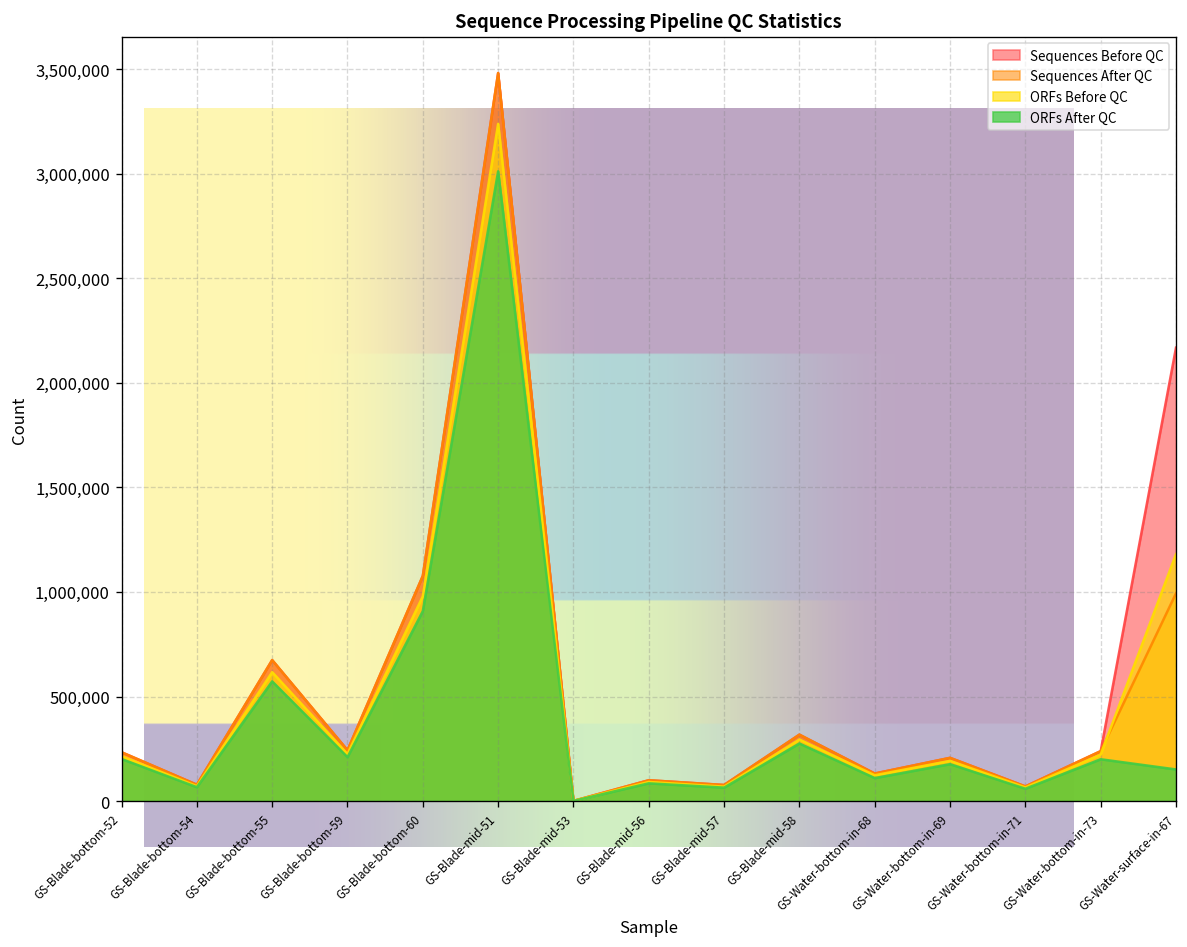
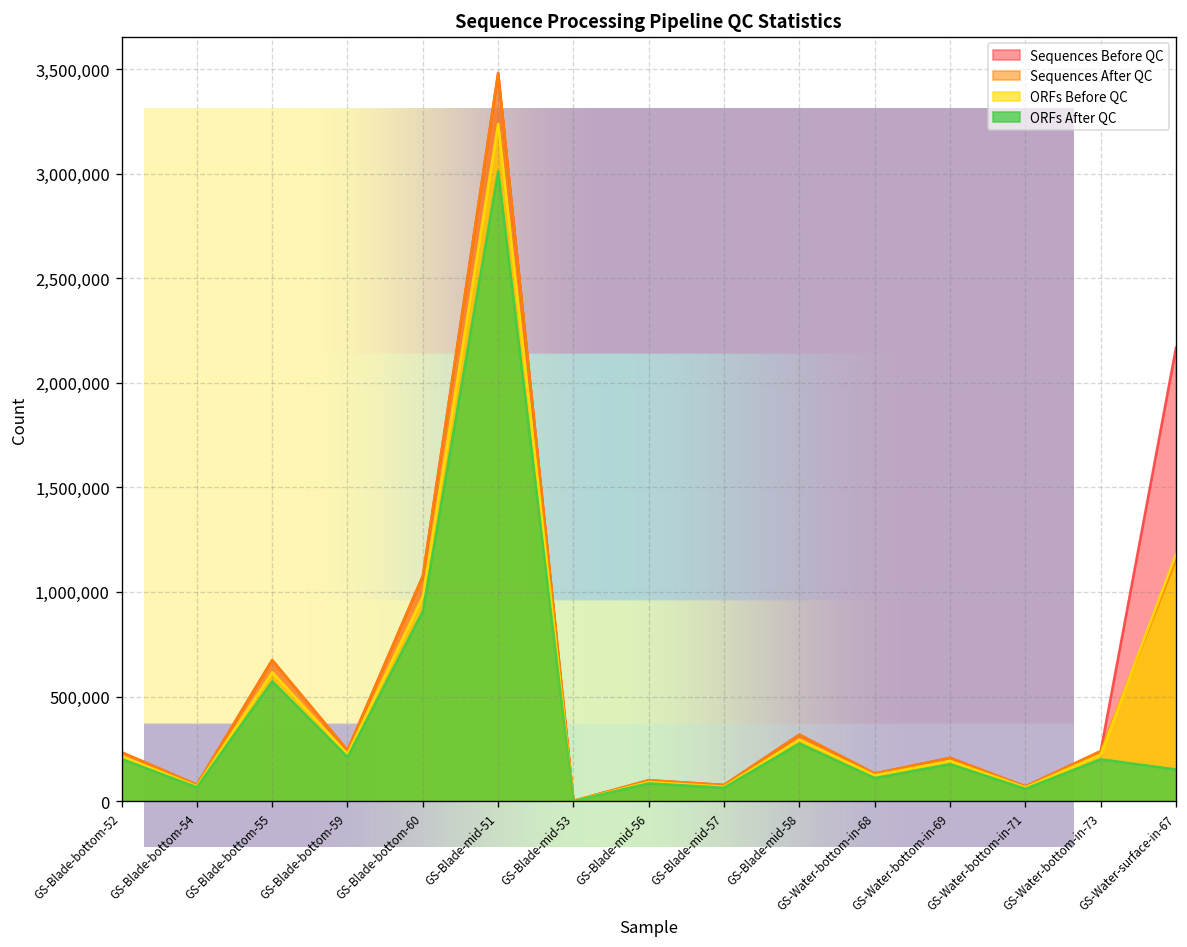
Sequence Processing Pipeline QC Statistics, Sequences After QC, GS-Water-surface-in-67: 990,000 -> 1,160,000
